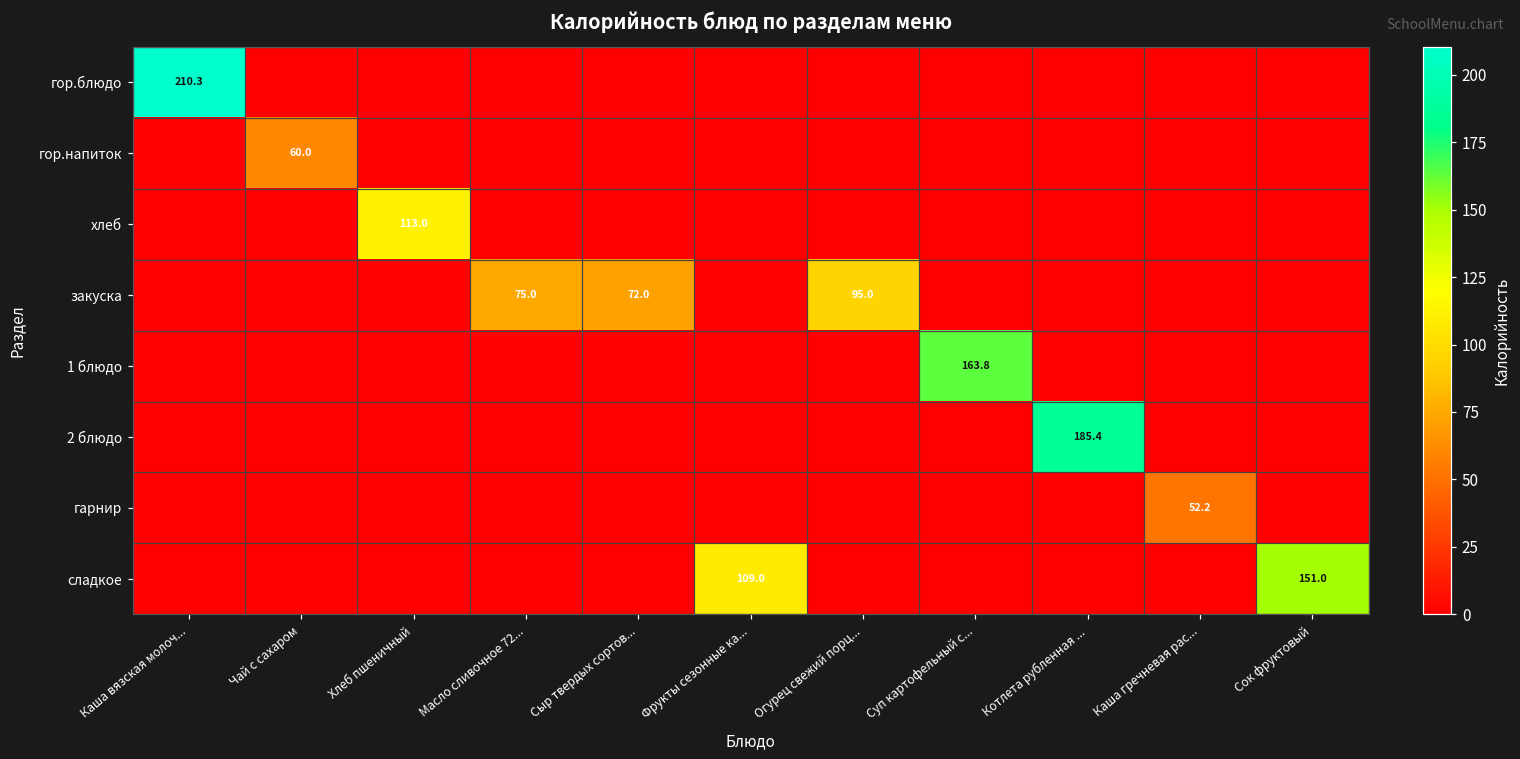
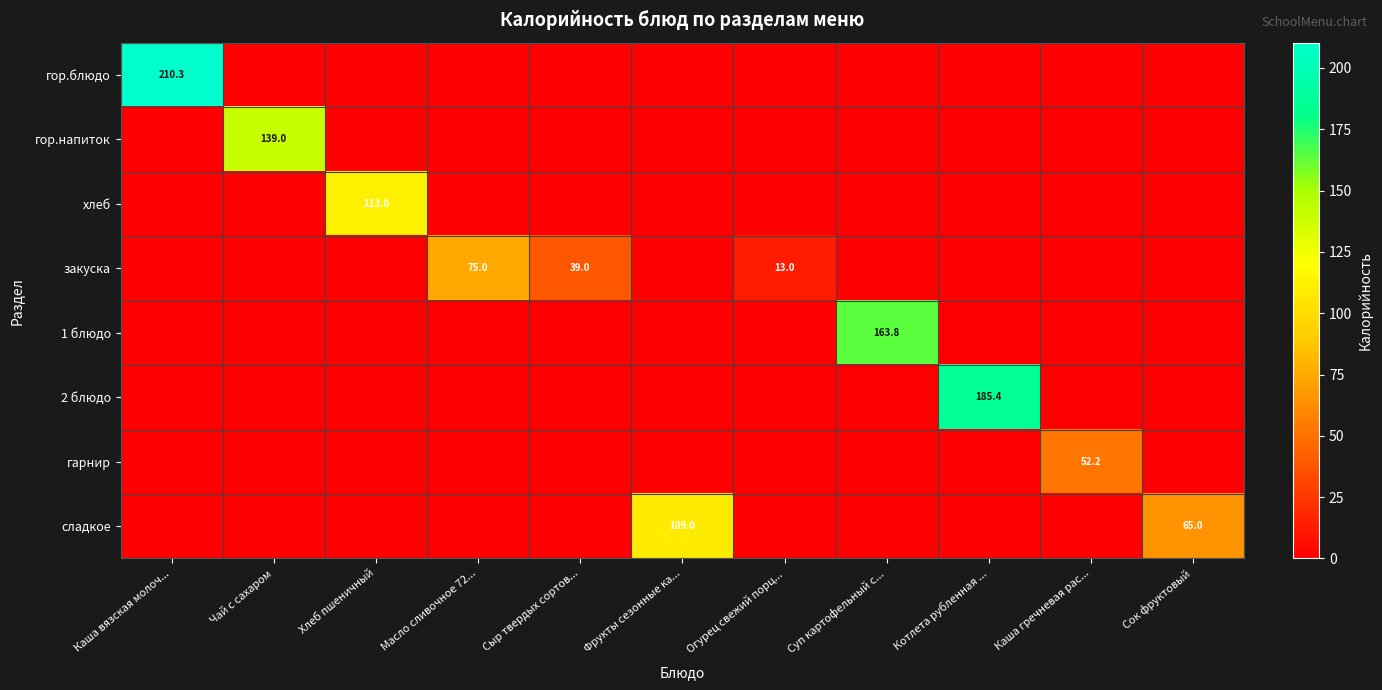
гор.напиток, Чай с сахаром: 60.0 -> 139.0
закуска, Сыр твердых сортов...: 72.0 -> 39.0
закуска, Огурец свежий порц...: 95.0 -> 13.0
сладкое, Сок фруктовый: 151.0 -> 65.0
